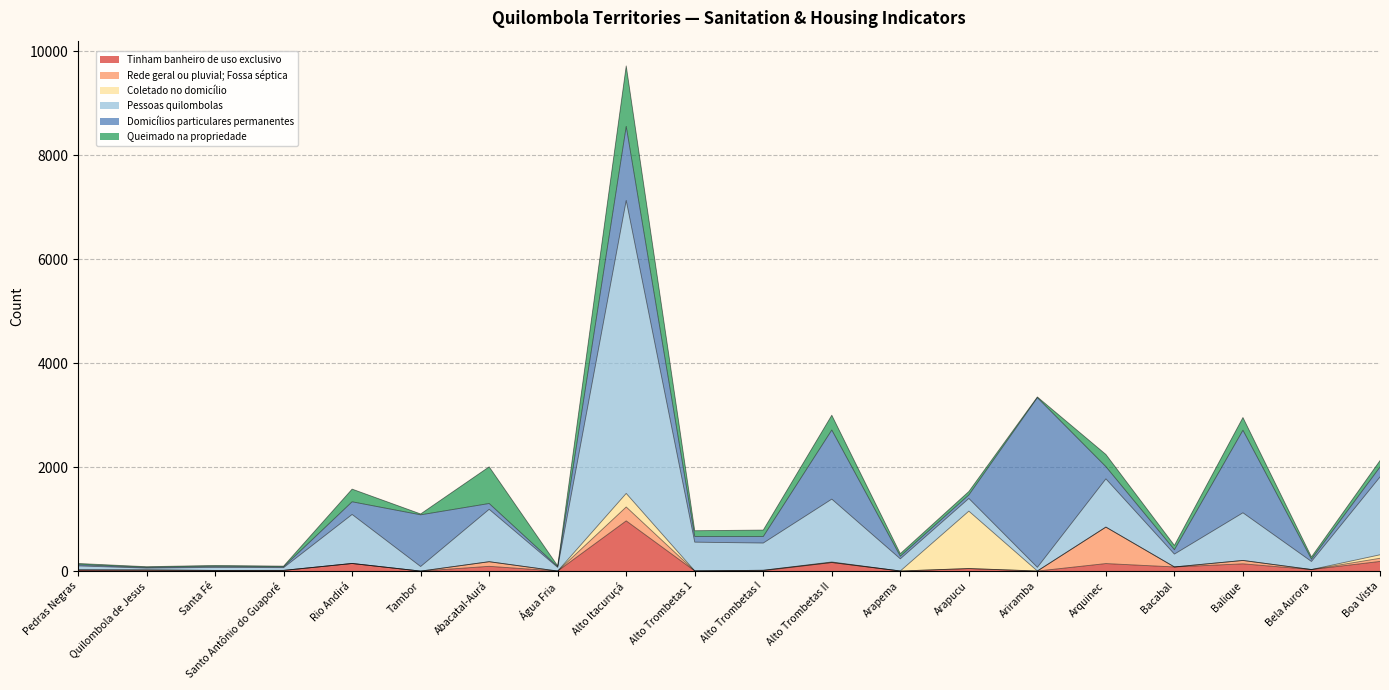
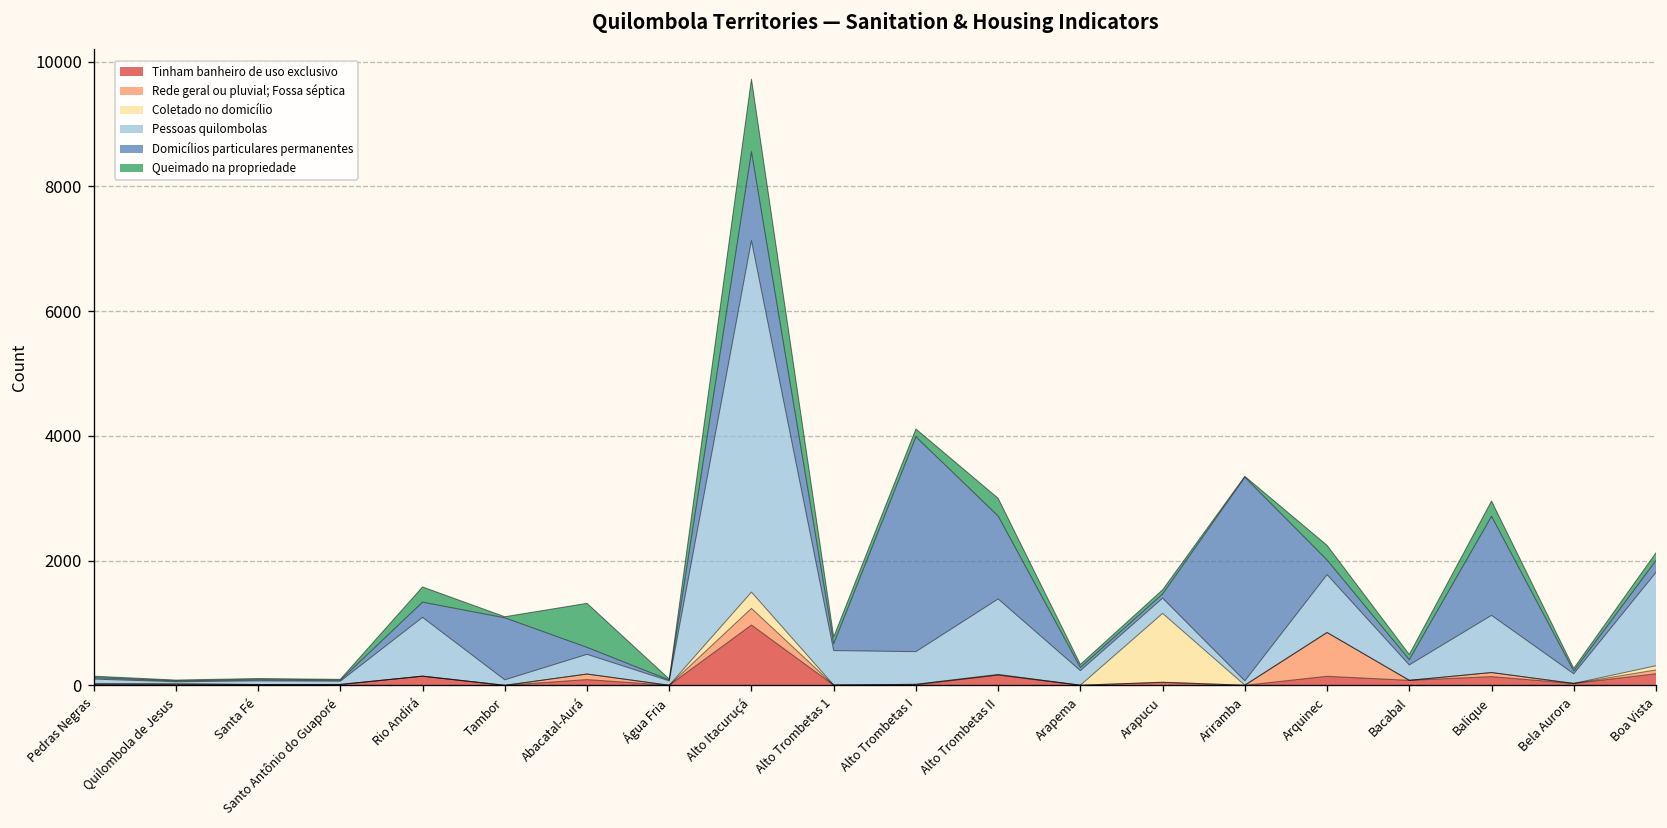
Pessoas quilombolas, Abacatal-Aurá: 1000 -> 300
Domicílios particulares permanentes, Alto Trombetas I: 100 -> 3400
